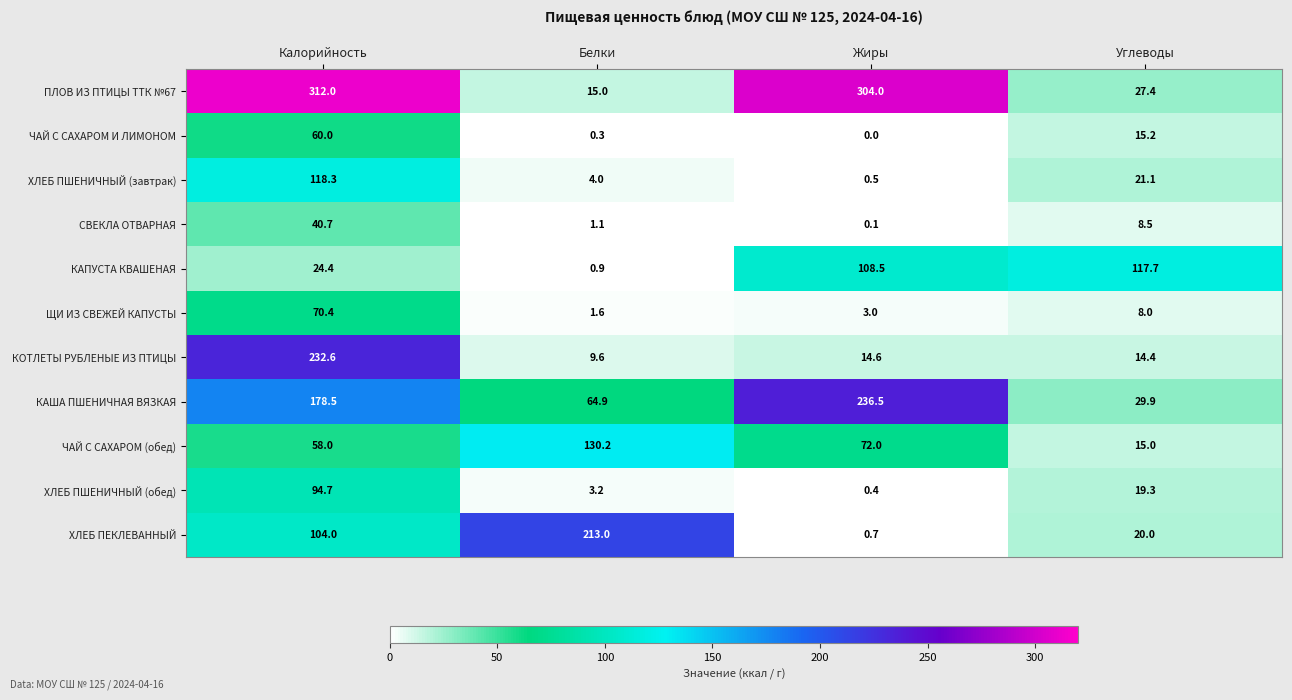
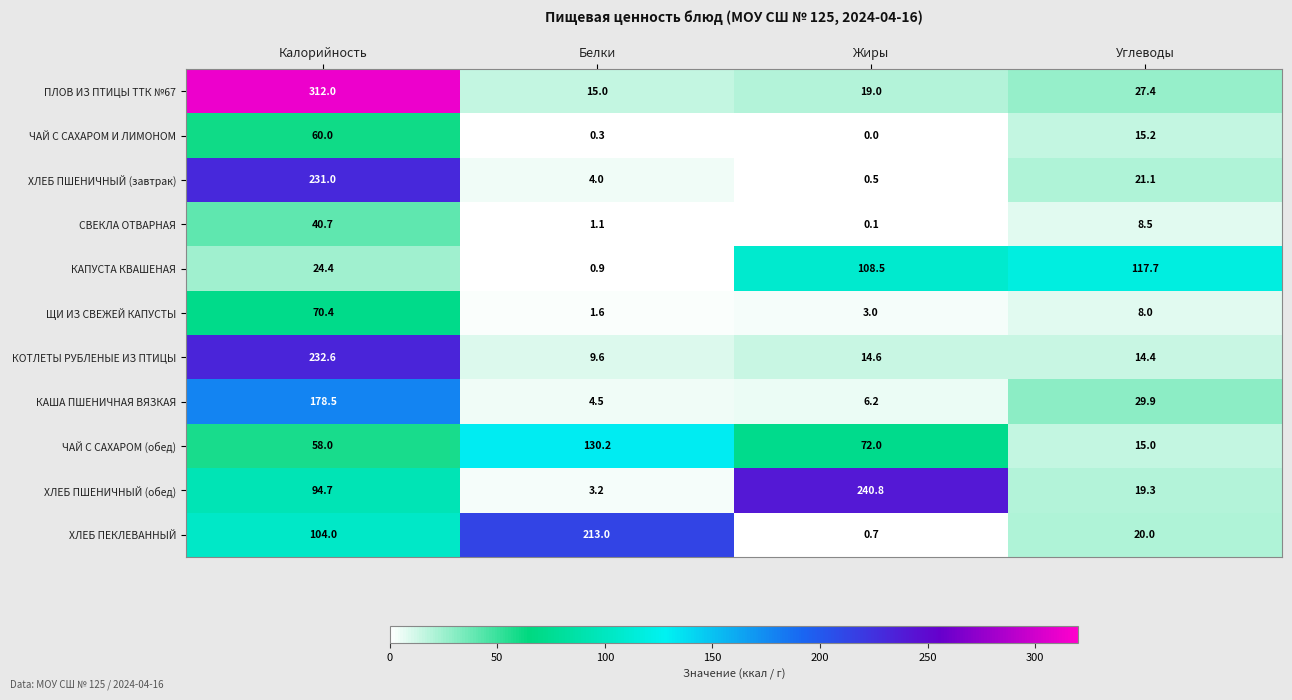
ПЛОВ ИЗ ПТИЦЫ ТТК №67, Жиры: 304.0 -> 19.0
ХЛЕБ ПШЕНИЧНЫЙ (завтрак), Калорийность: 118.3 -> 231.0
КАША ПШЕНИЧНАЯ ВЯЗКАЯ, Белки: 64.9 -> 4.5
КАША ПШЕНИЧНАЯ ВЯЗКАЯ, Жиры: 236.5 -> 6.2
ХЛЕБ ПШЕНИЧНЫЙ (обед), Жиры: 0.4 -> 240.8
